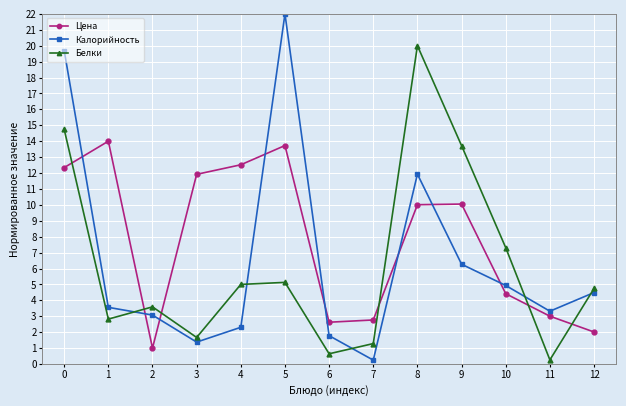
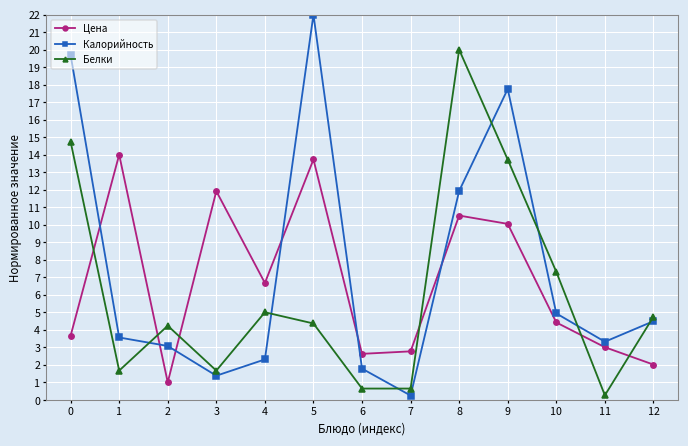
Цена, 0: 12.3 -> 3.7
Белки, 1: 2.8 -> 1.7
Белки, 2: 3.6 -> 4.2
Цена, 4: 12.5 -> 6.7
Белки, 5: 5.1 -> 4.4
Белки, 7: 1.3 -> 0.6
Цена, 8: 10.0 -> 10.5
Калорийность, 9: 6.3 -> 17.8
